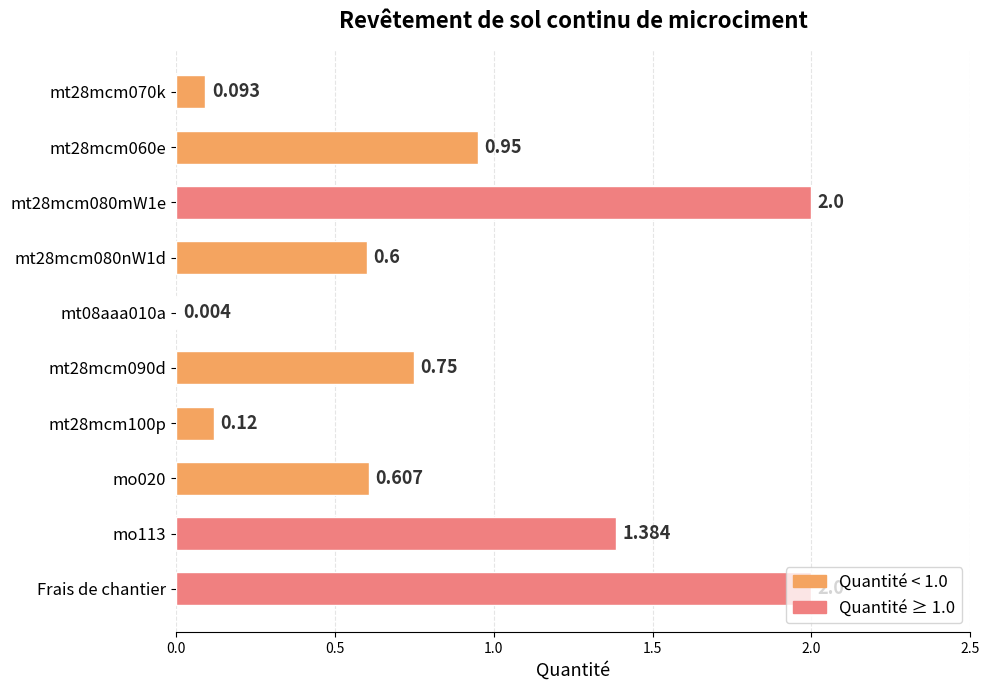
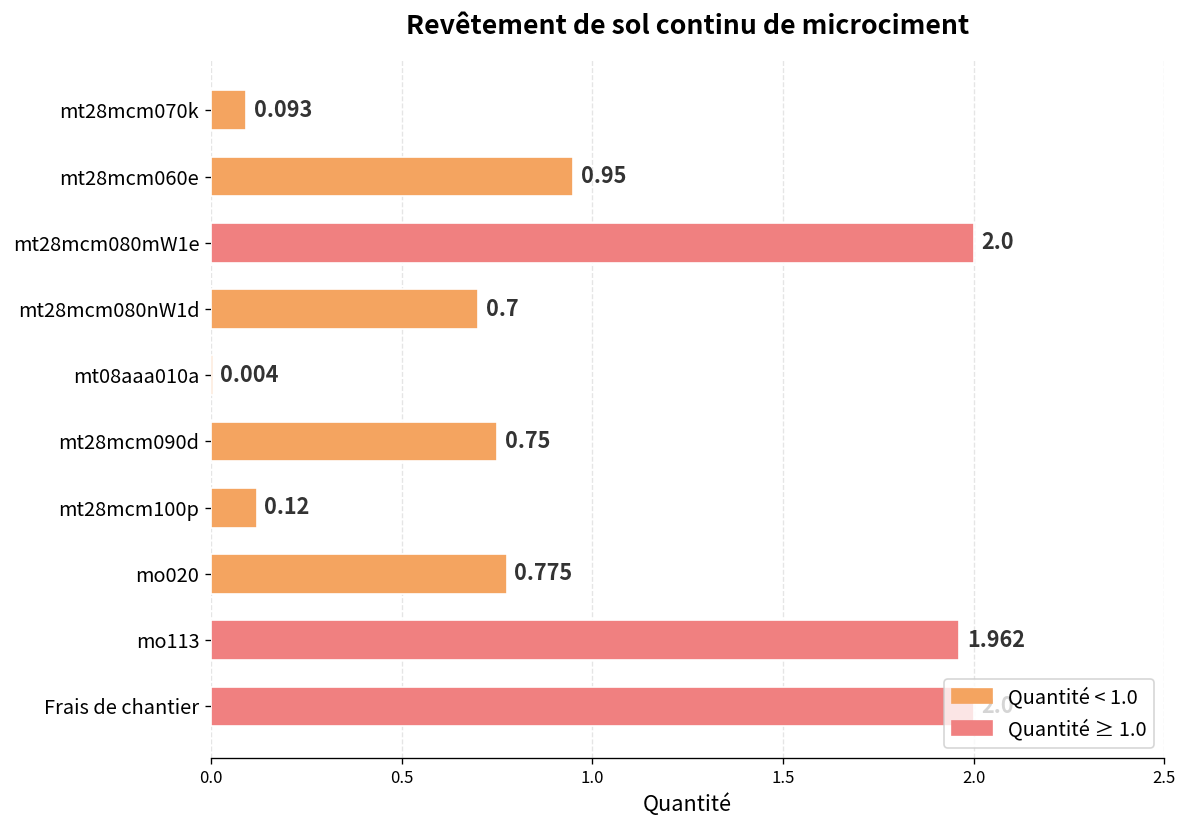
mt28mcm080nW1d: 0.6 -> 0.7
mo020: 0.607 -> 0.775
mo113: 1.384 -> 1.962
